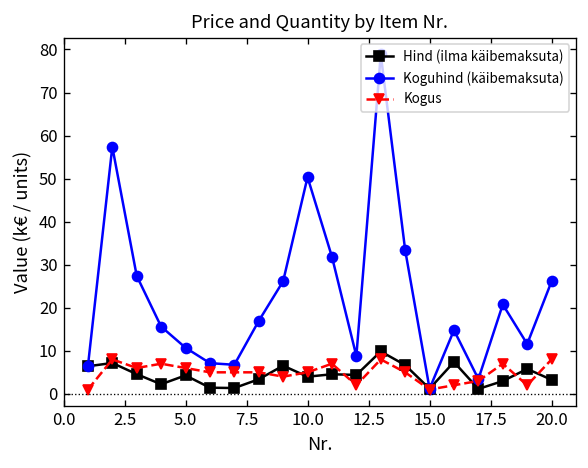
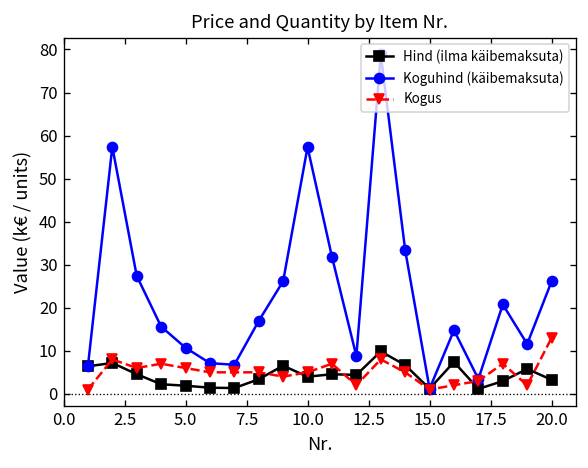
Hind (ilma käibemaksuta), 5.0: 4 -> 2
Koguhind (käibemaksuta), 10.0: 50 -> 57
Kogus, 20.0: 8 -> 13
